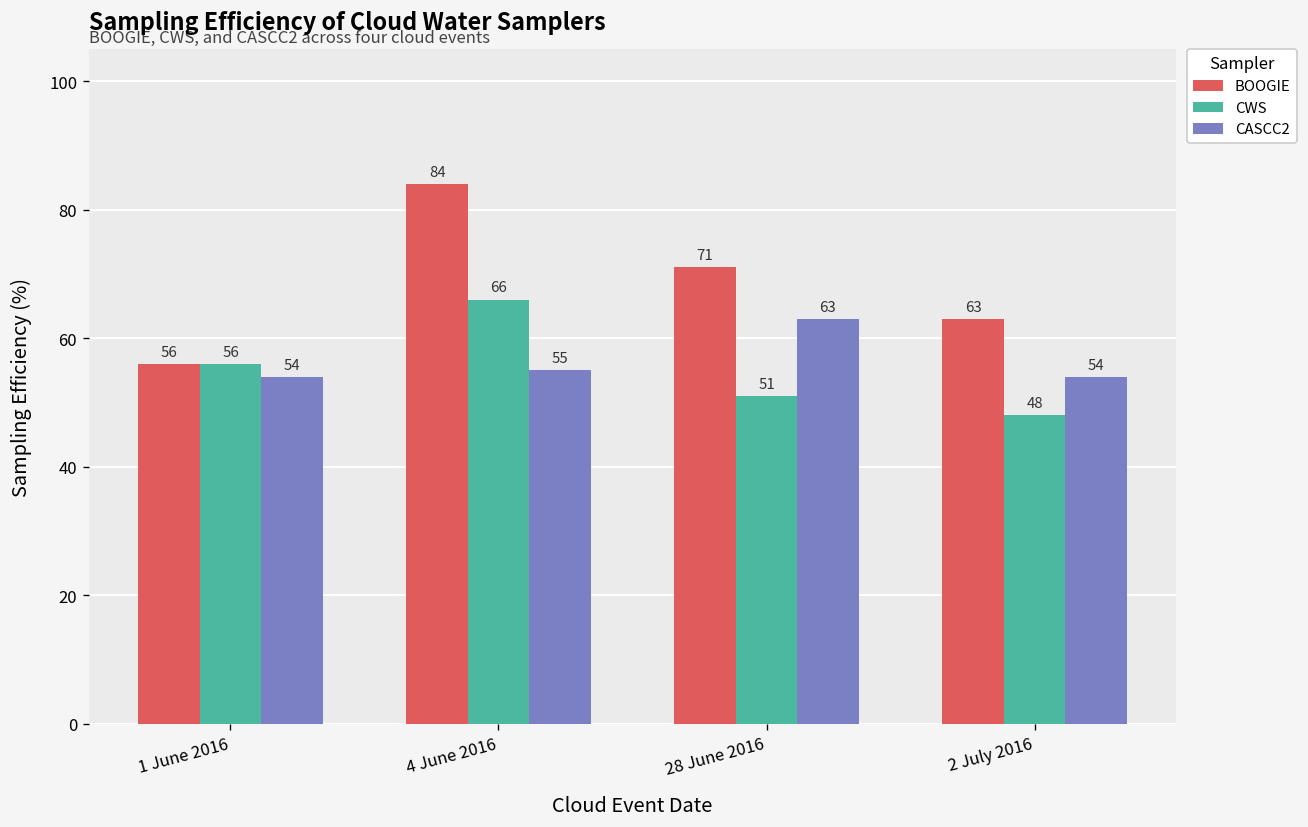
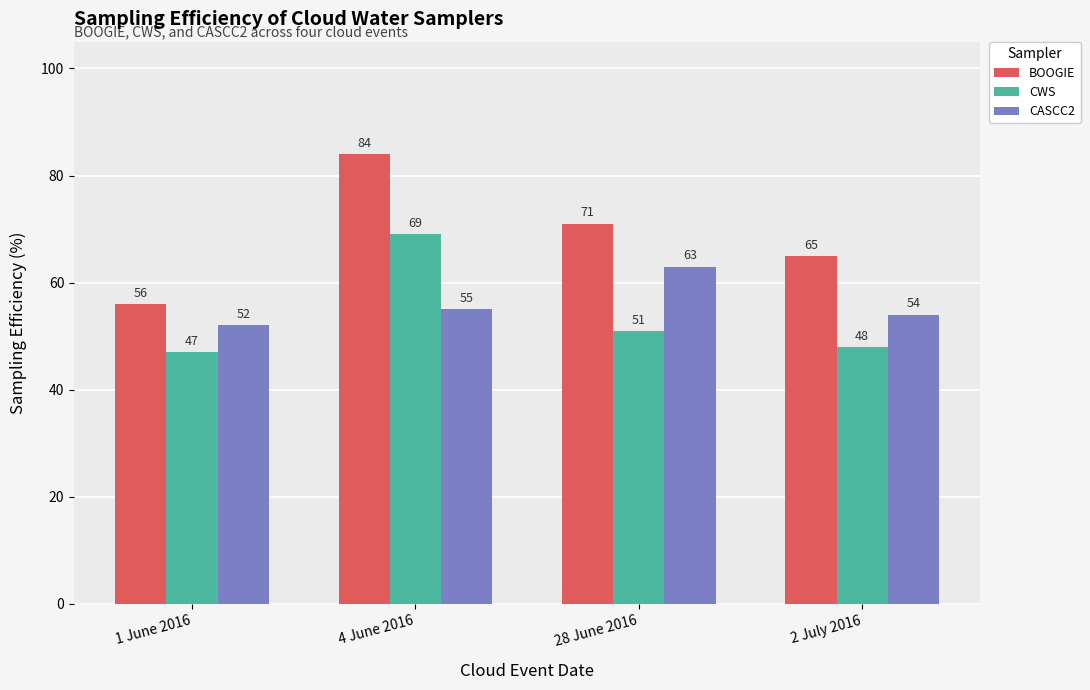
CWS, 1 June 2016: 56 -> 47
CASCC2, 1 June 2016: 54 -> 52
CWS, 4 June 2016: 66 -> 69
BOOGIE, 2 July 2016: 63 -> 65
